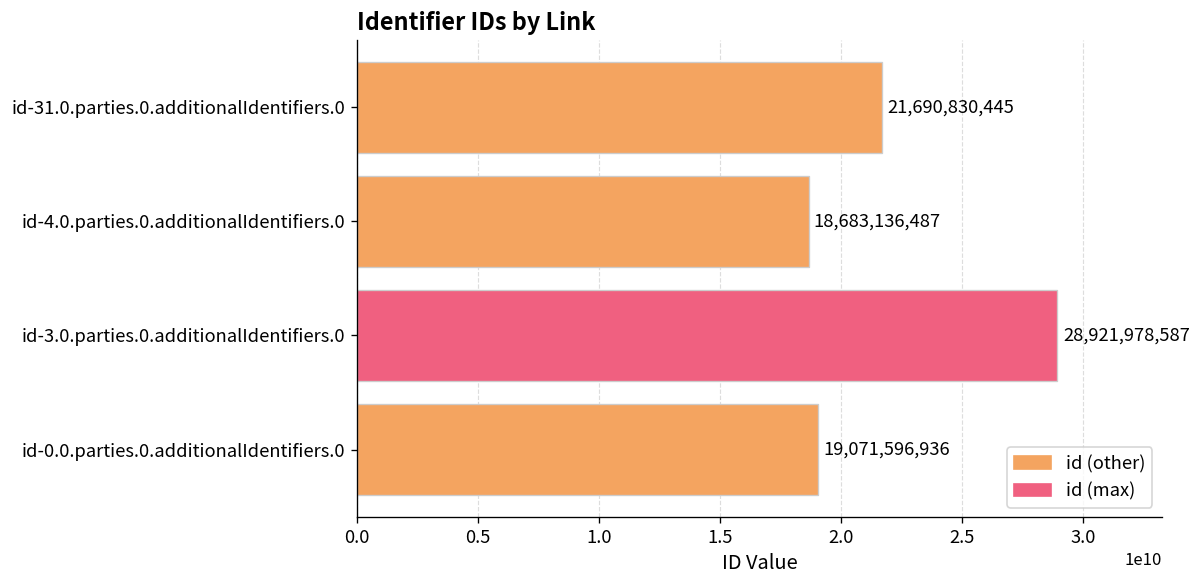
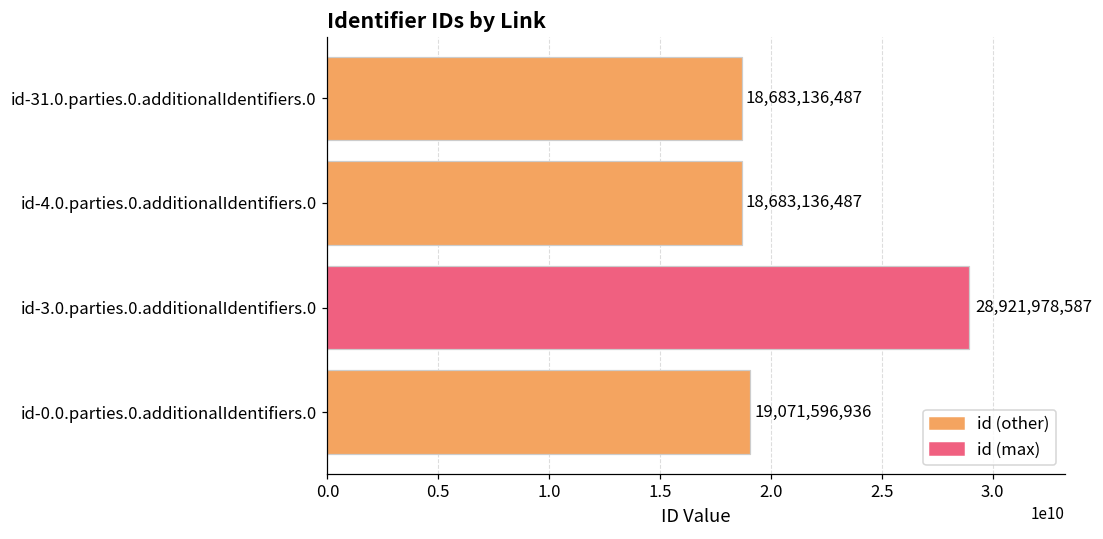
id-31.0.parties.0.additionalIdentifiers.0: 21,690,830,445 -> 18,683,136,487
